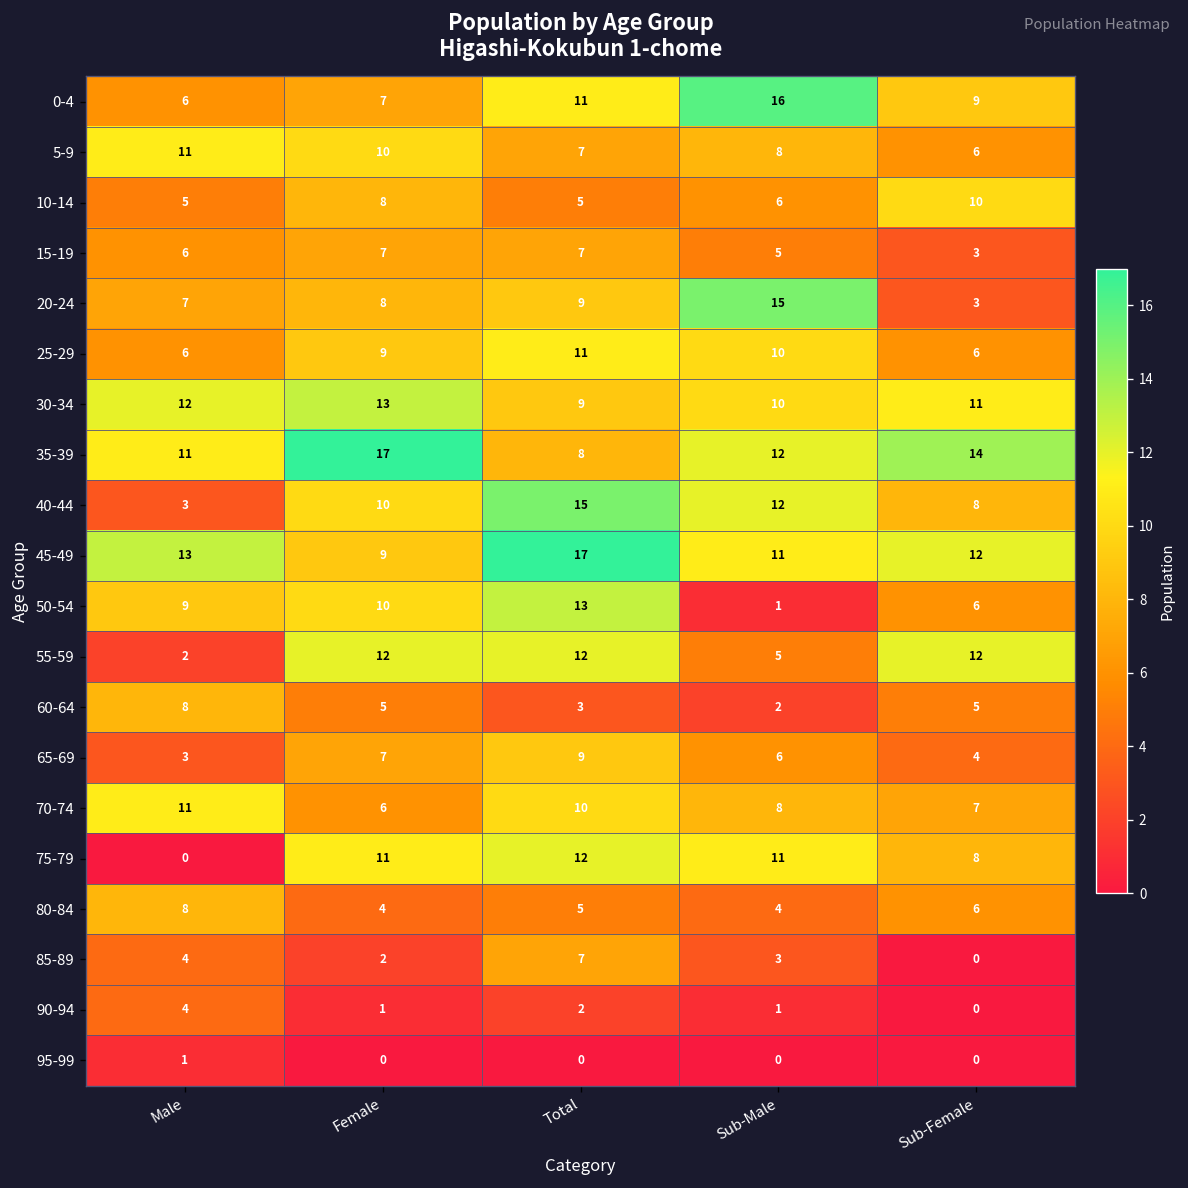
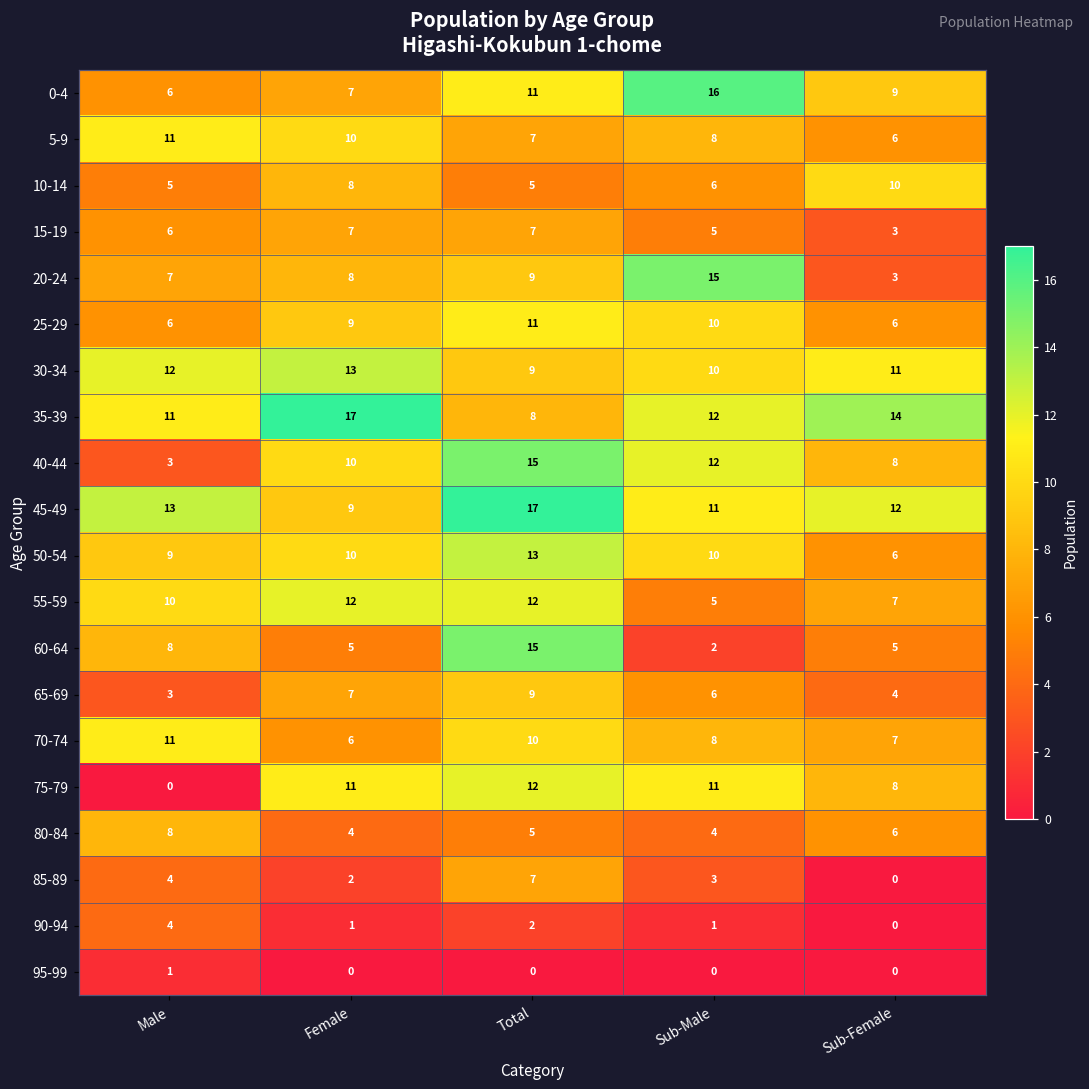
50-54, Sub-Male: 1 -> 10
55-59, Male: 2 -> 10
55-59, Sub-Female: 12 -> 7
60-64, Total: 3 -> 15
